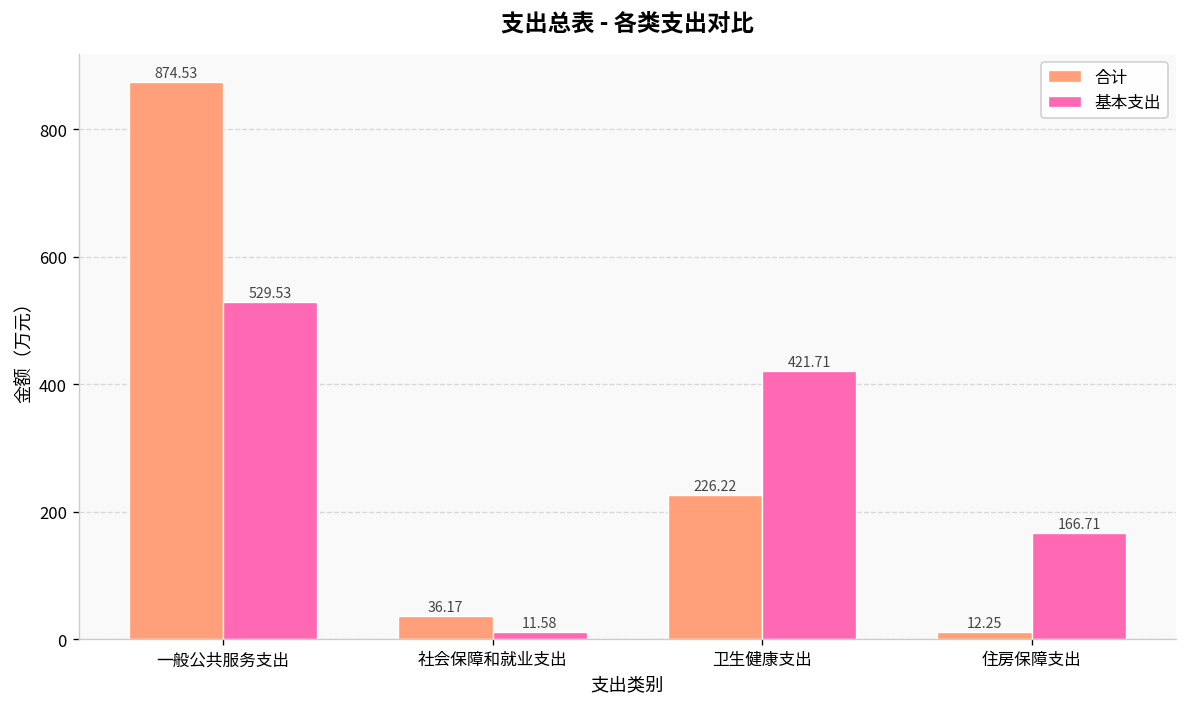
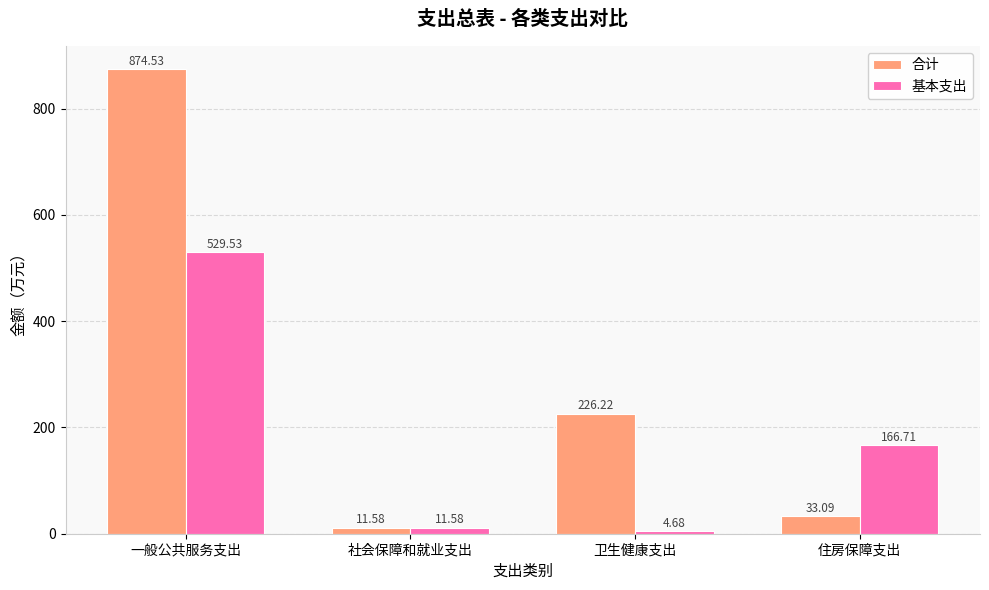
合计, 社会保障和就业支出: 36.17 -> 11.58
基本支出, 卫生健康支出: 421.71 -> 4.68
合计, 住房保障支出: 12.25 -> 33.09
